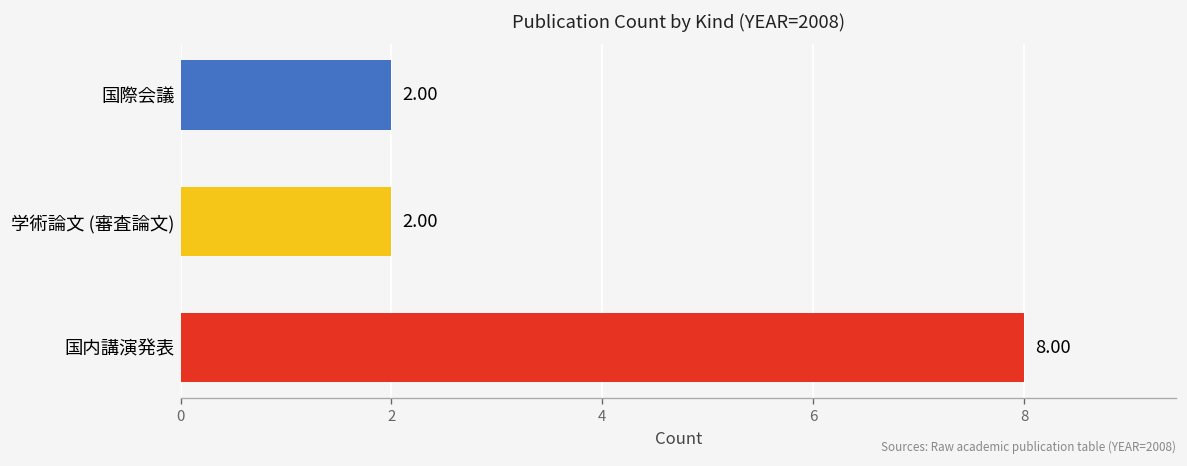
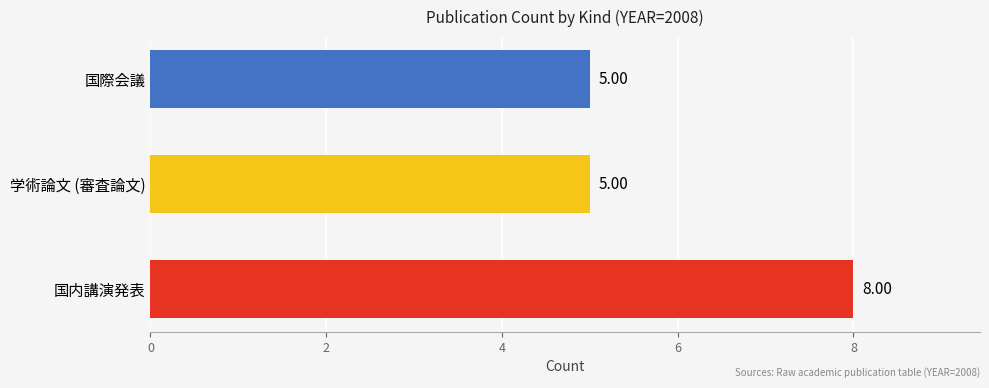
国際会議: 2.00 -> 5.00
学術論文 (審査論文): 2.00 -> 5.00
